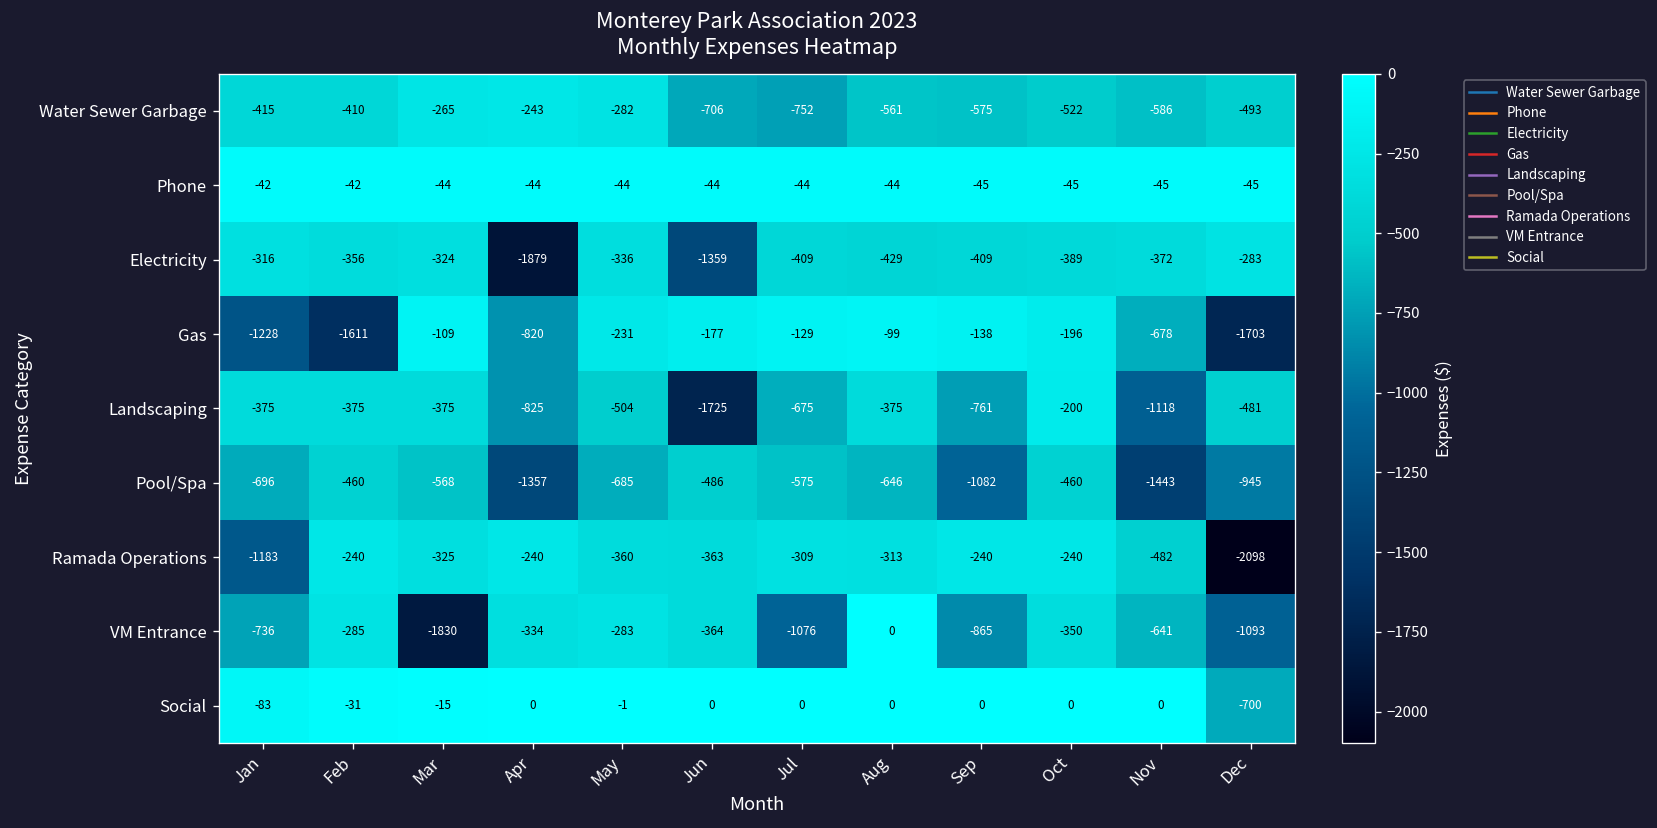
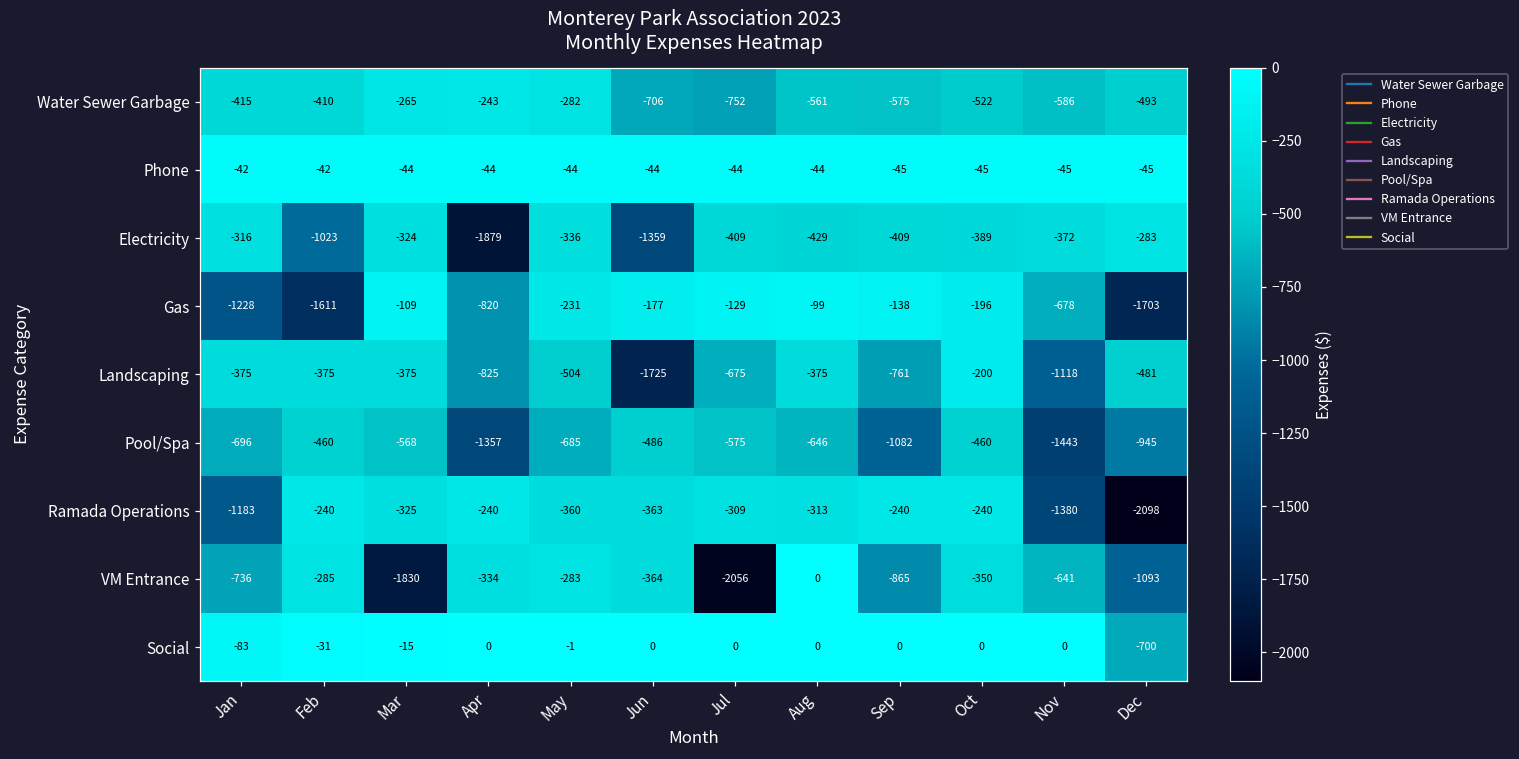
Electricity, Feb: -356 -> -1023
Ramada Operations, Nov: -482 -> -1380
VM Entrance, Jul: -1076 -> -2056
